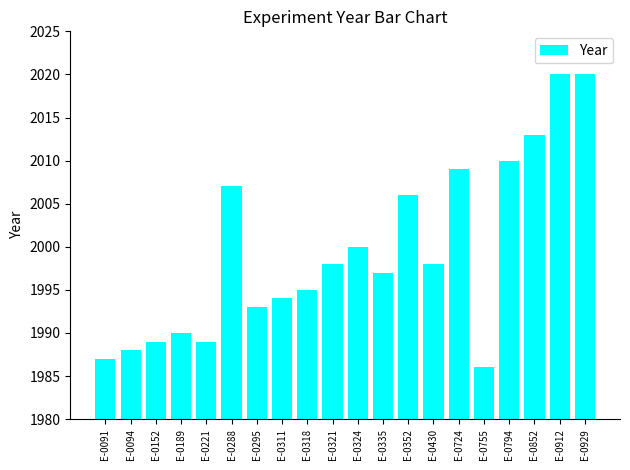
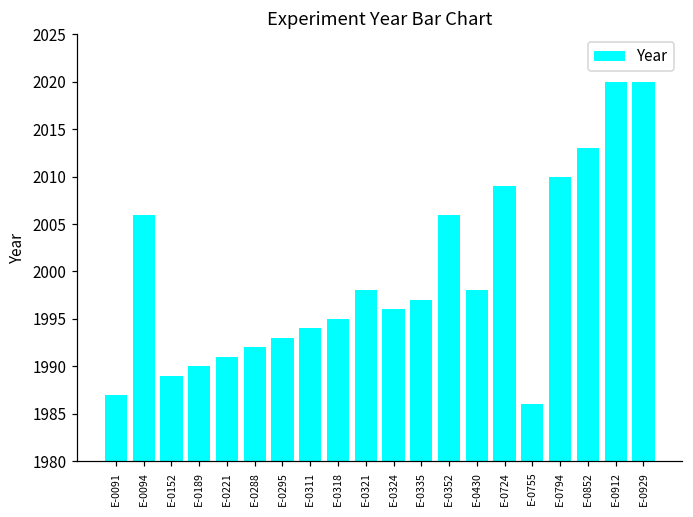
E-0094: 1988 -> 2006
E-0221: 1989 -> 1991
E-0288: 2007 -> 1992
E-0324: 2000 -> 1996
